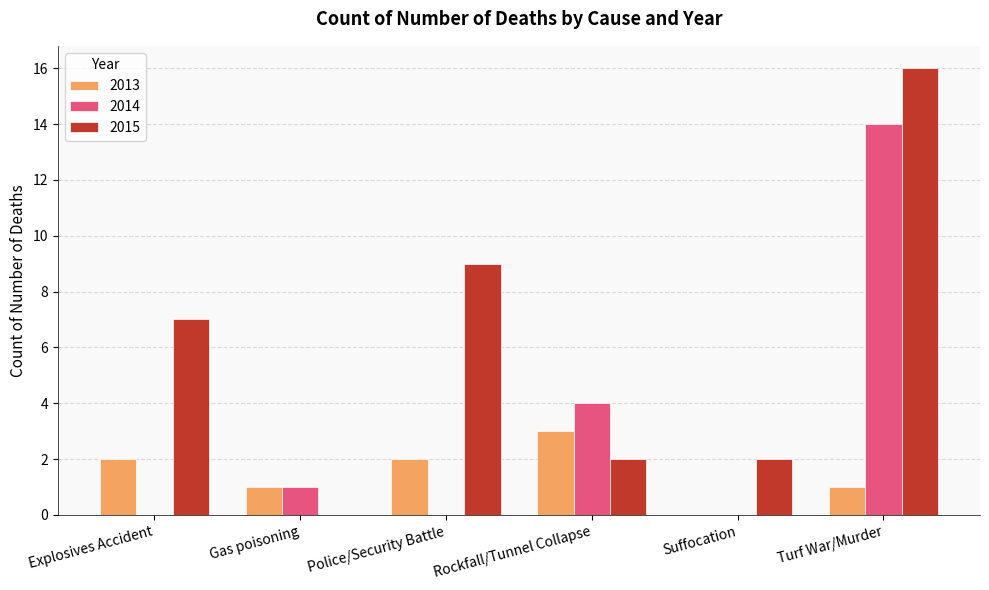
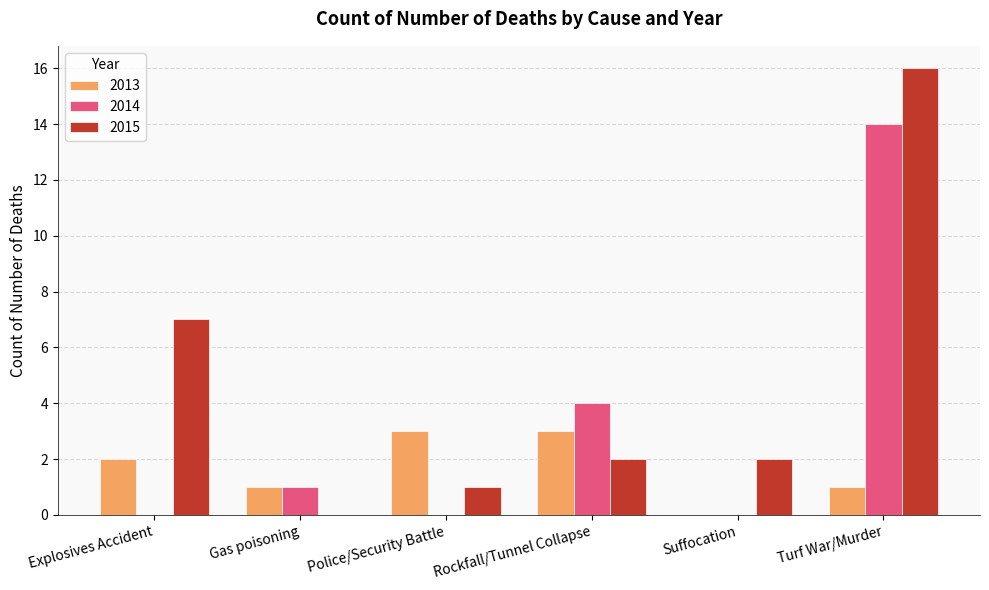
2013, Police/Security Battle: 2 -> 3
2015, Police/Security Battle: 9 -> 1
